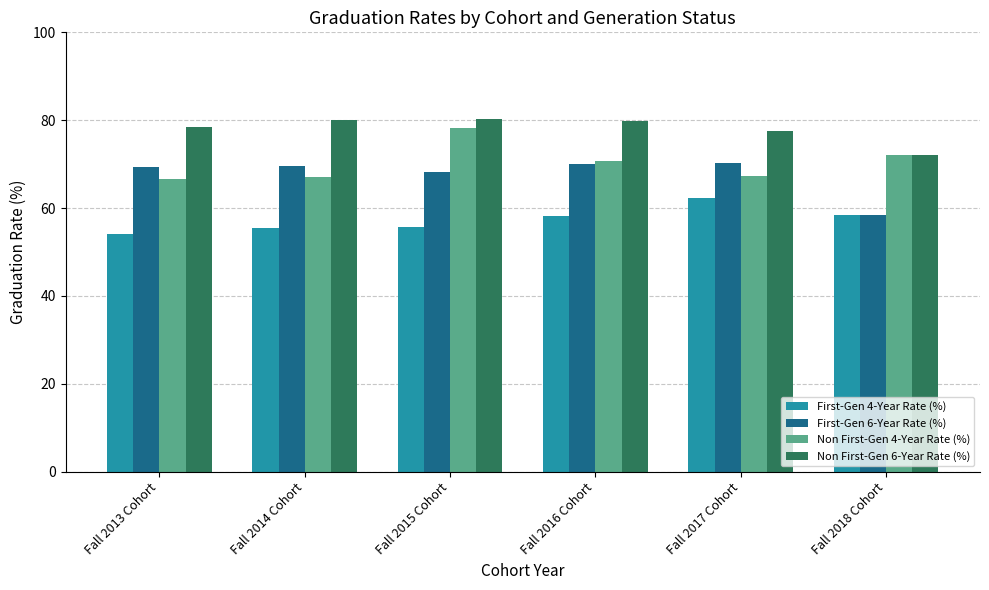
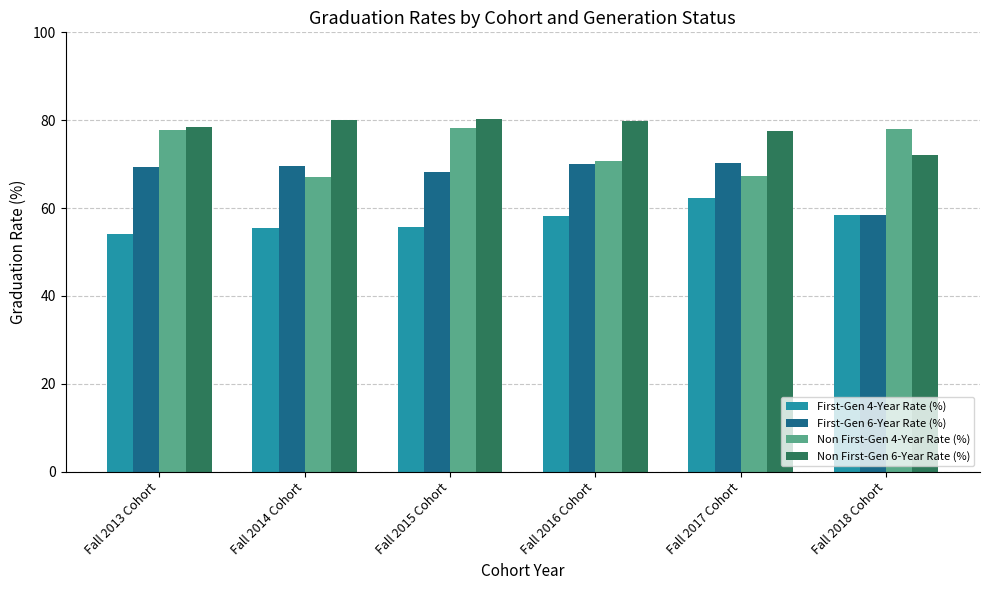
Non First-Gen 4-Year Rate (%), Fall 2013 Cohort: 67 -> 78
Non First-Gen 4-Year Rate (%), Fall 2018 Cohort: 72 -> 78
